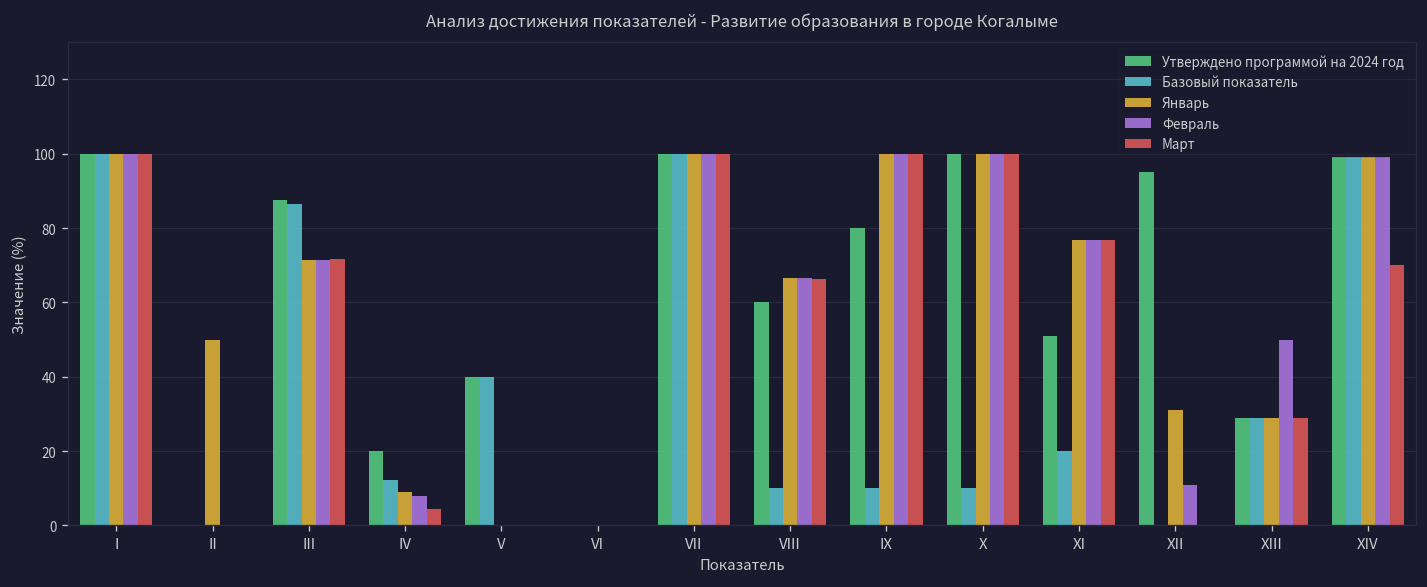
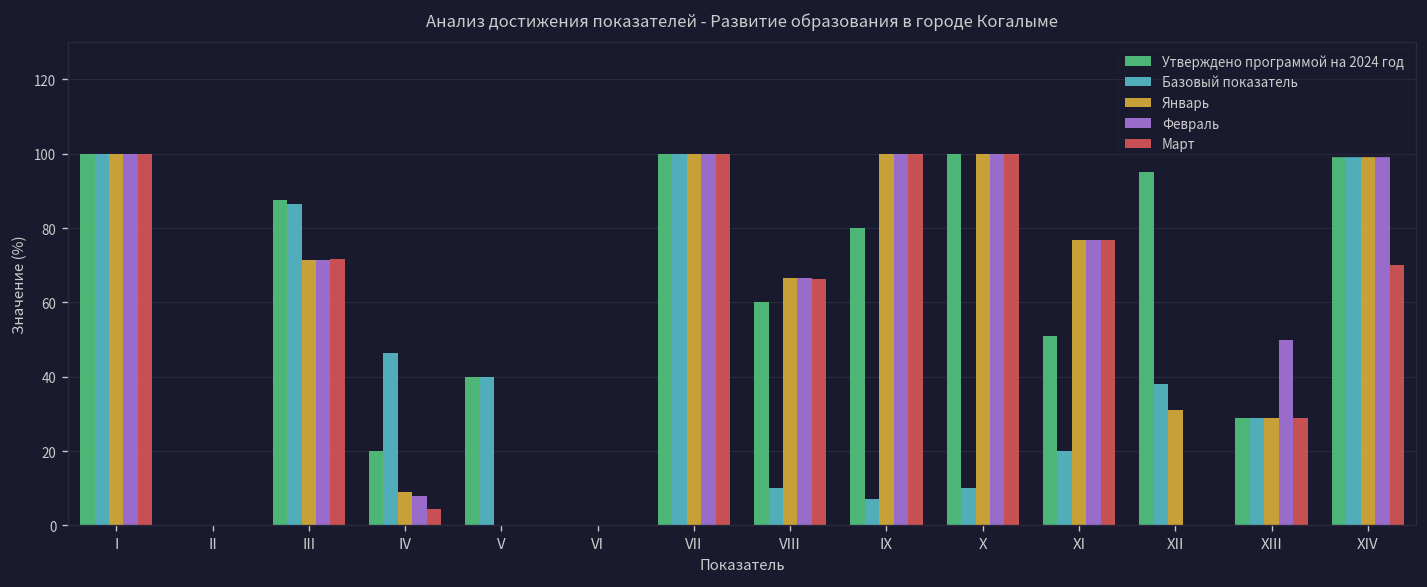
Январь, II: 50 -> 0
Базовый показатель, IV: 12 -> 46
Базовый показатель, IX: 10 -> 7
Базовый показатель, XII: 0 -> 38
Февраль, XII: 11 -> 0
